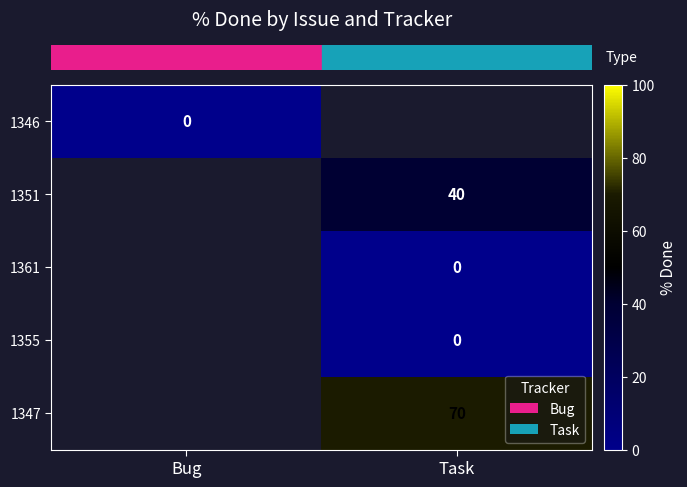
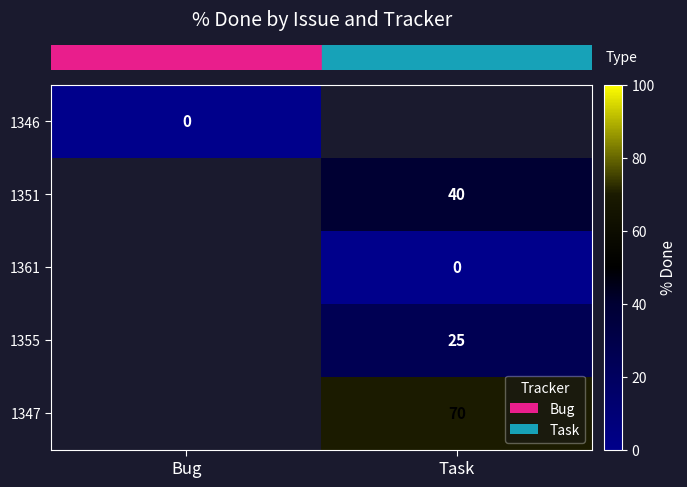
1355, Task: 0 -> 25
